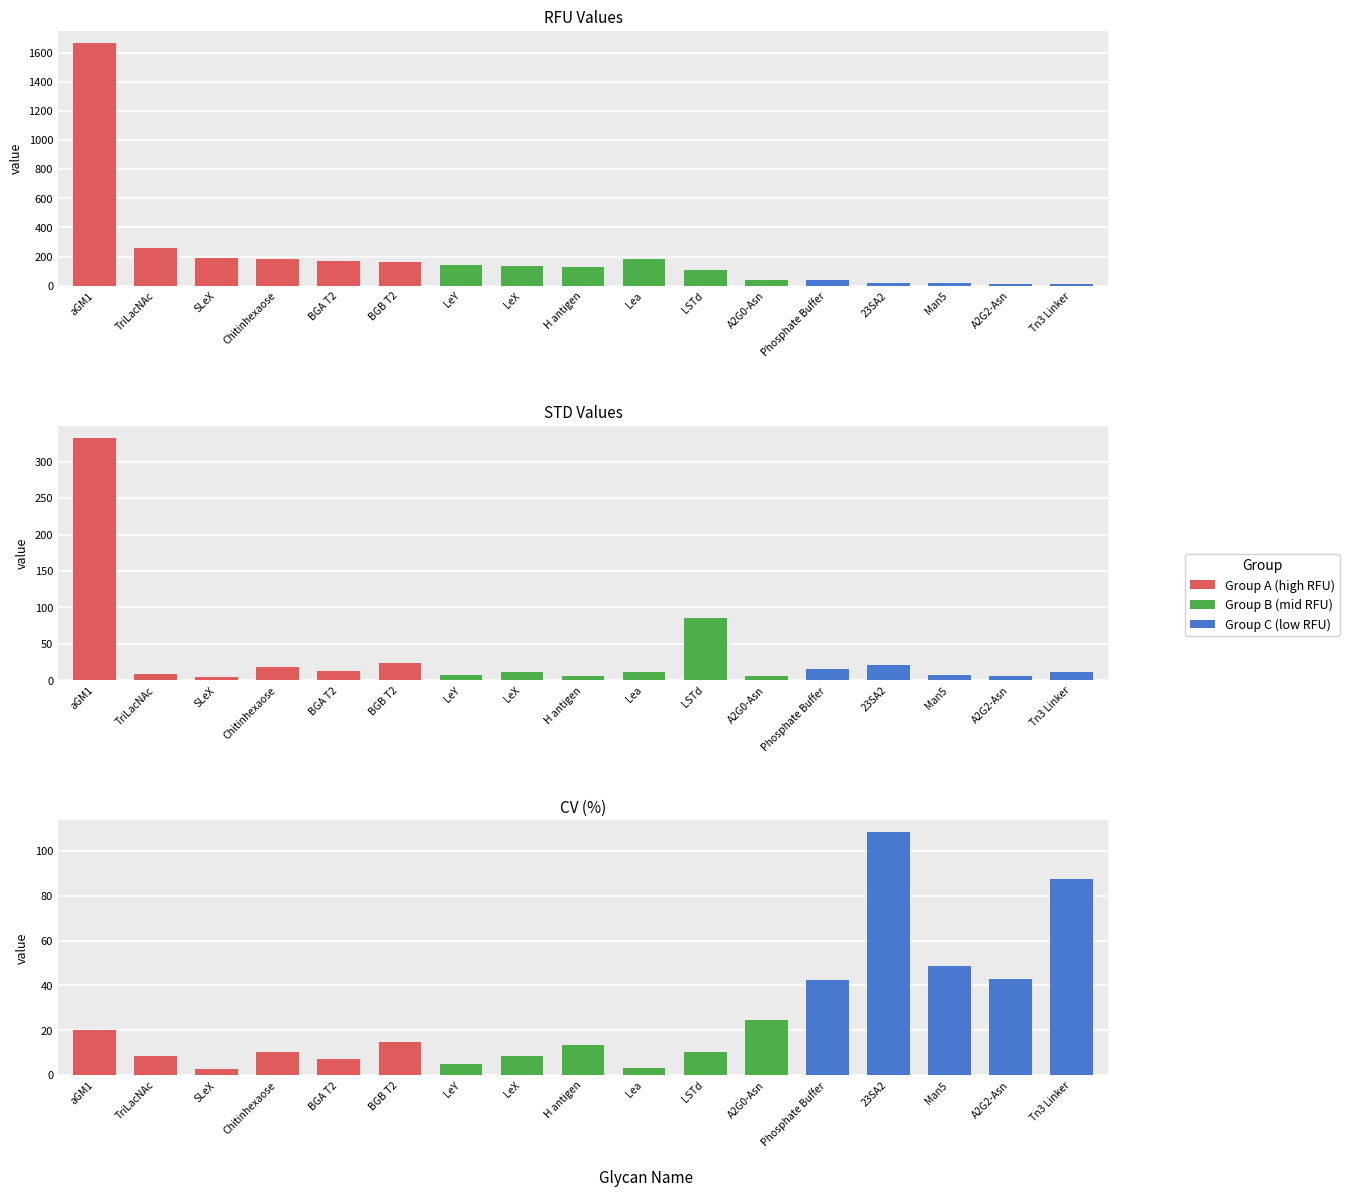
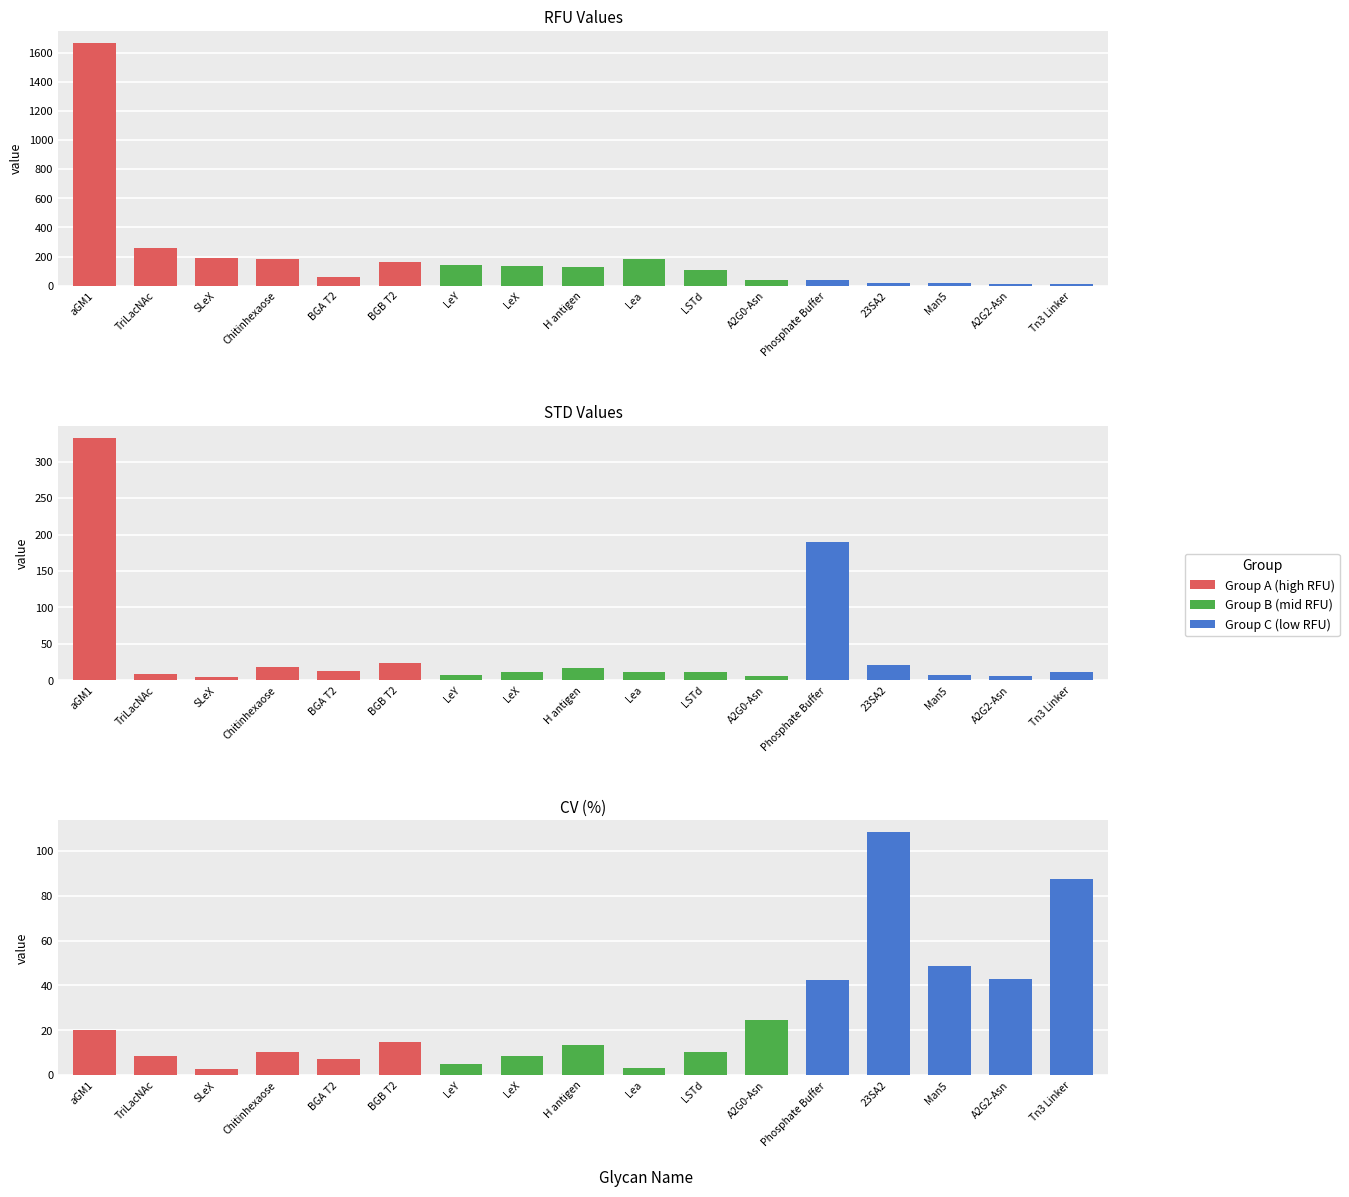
RFU Values, BGA T2: 170 -> 60
STD Values, H antigen: 10 -> 20
STD Values, LSTd: 90 -> 10
STD Values, Phosphate Buffer: 20 -> 190
